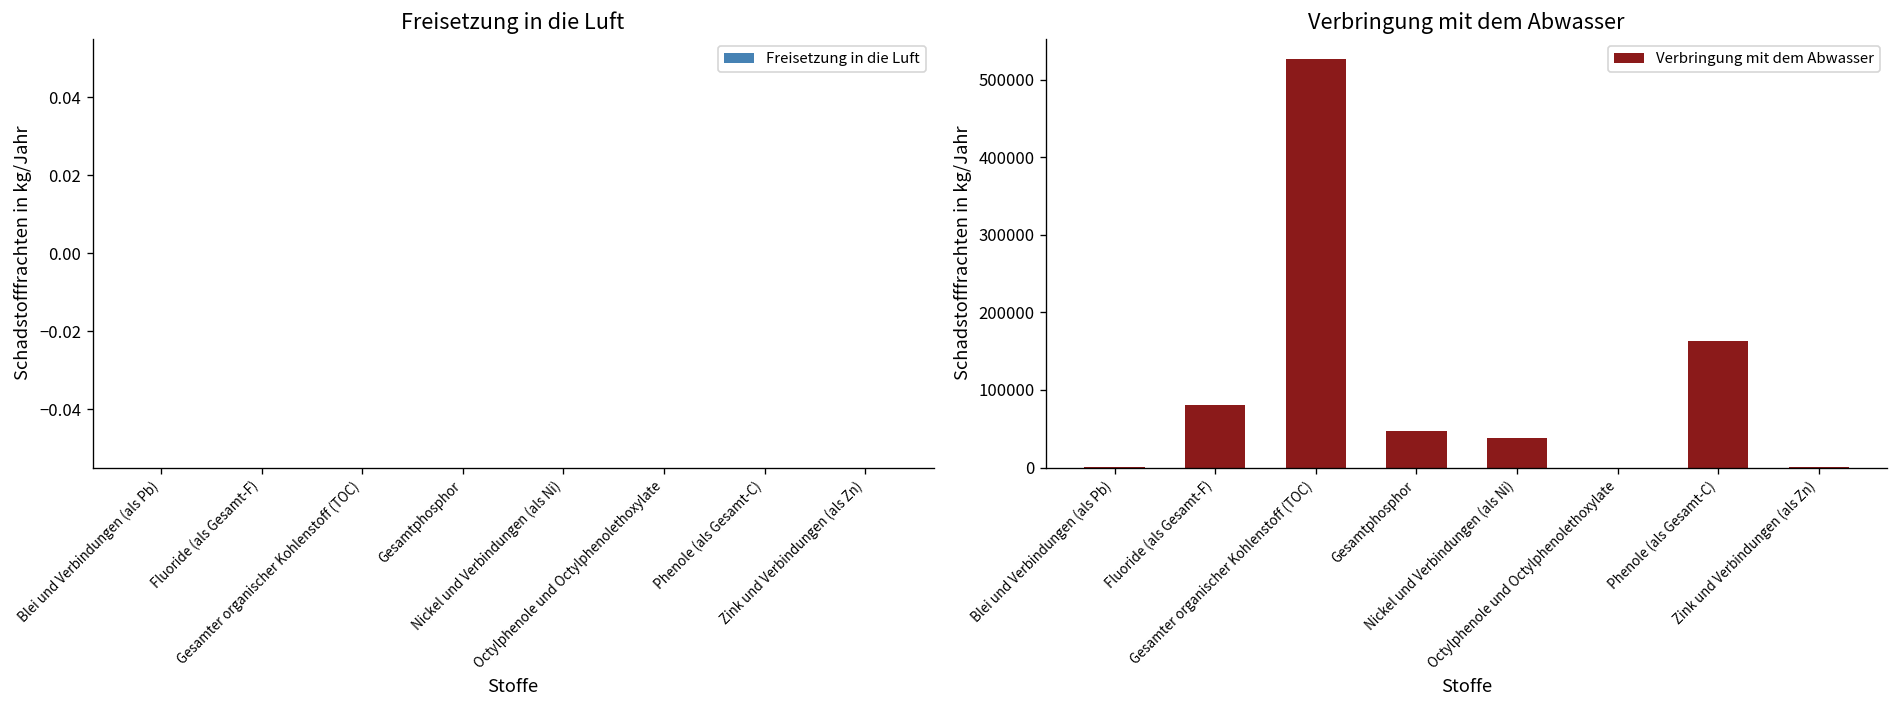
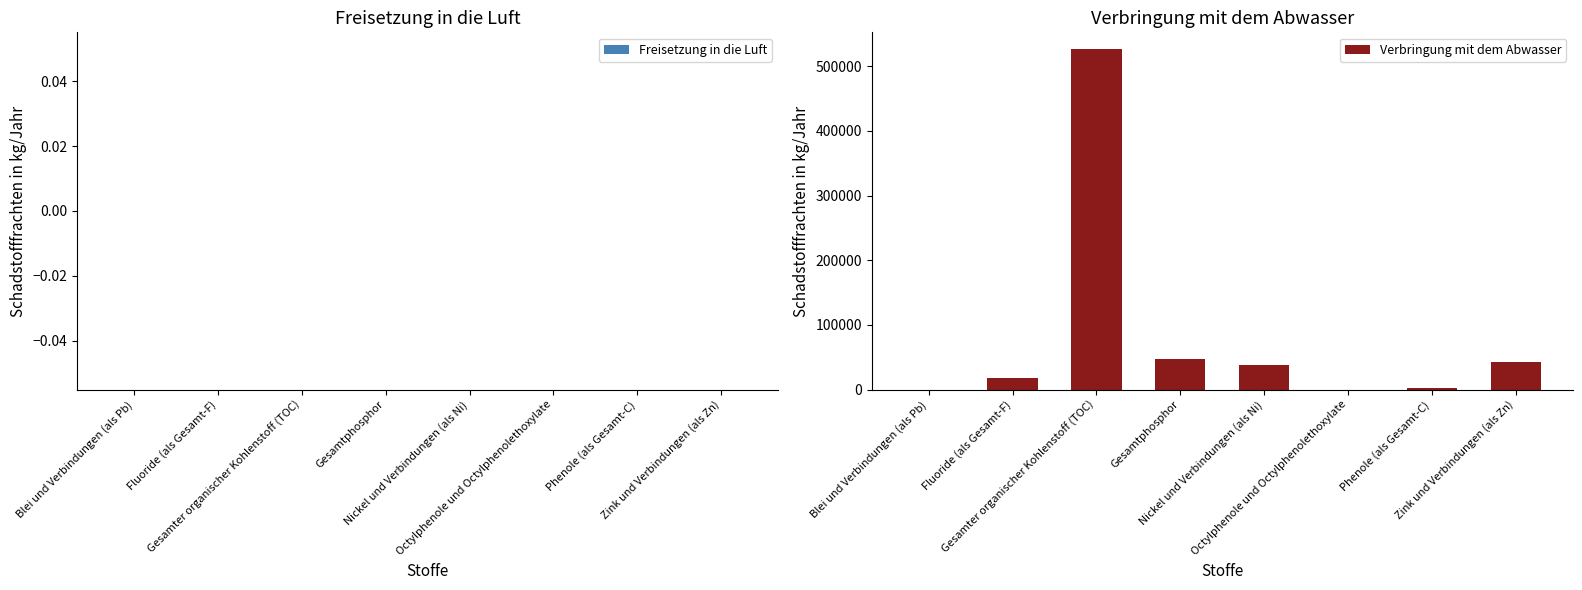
Verbringung mit dem Abwasser, Fluoride (als Gesamt-F): 80000 -> 20000
Verbringung mit dem Abwasser, Phenole (als Gesamt-C): 160000 -> 0
Verbringung mit dem Abwasser, Zink und Verbindungen (als Zn): 0 -> 40000
